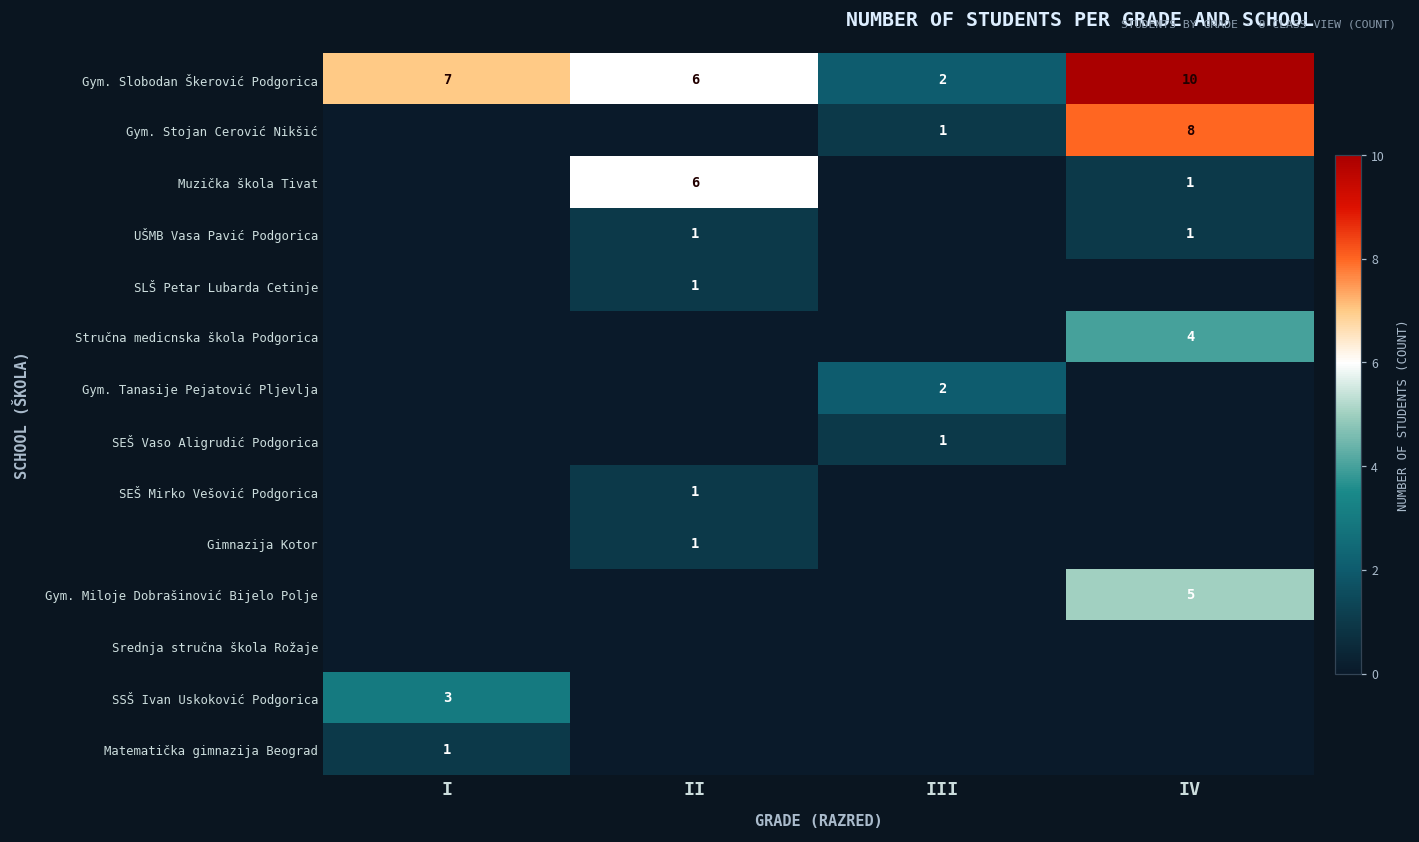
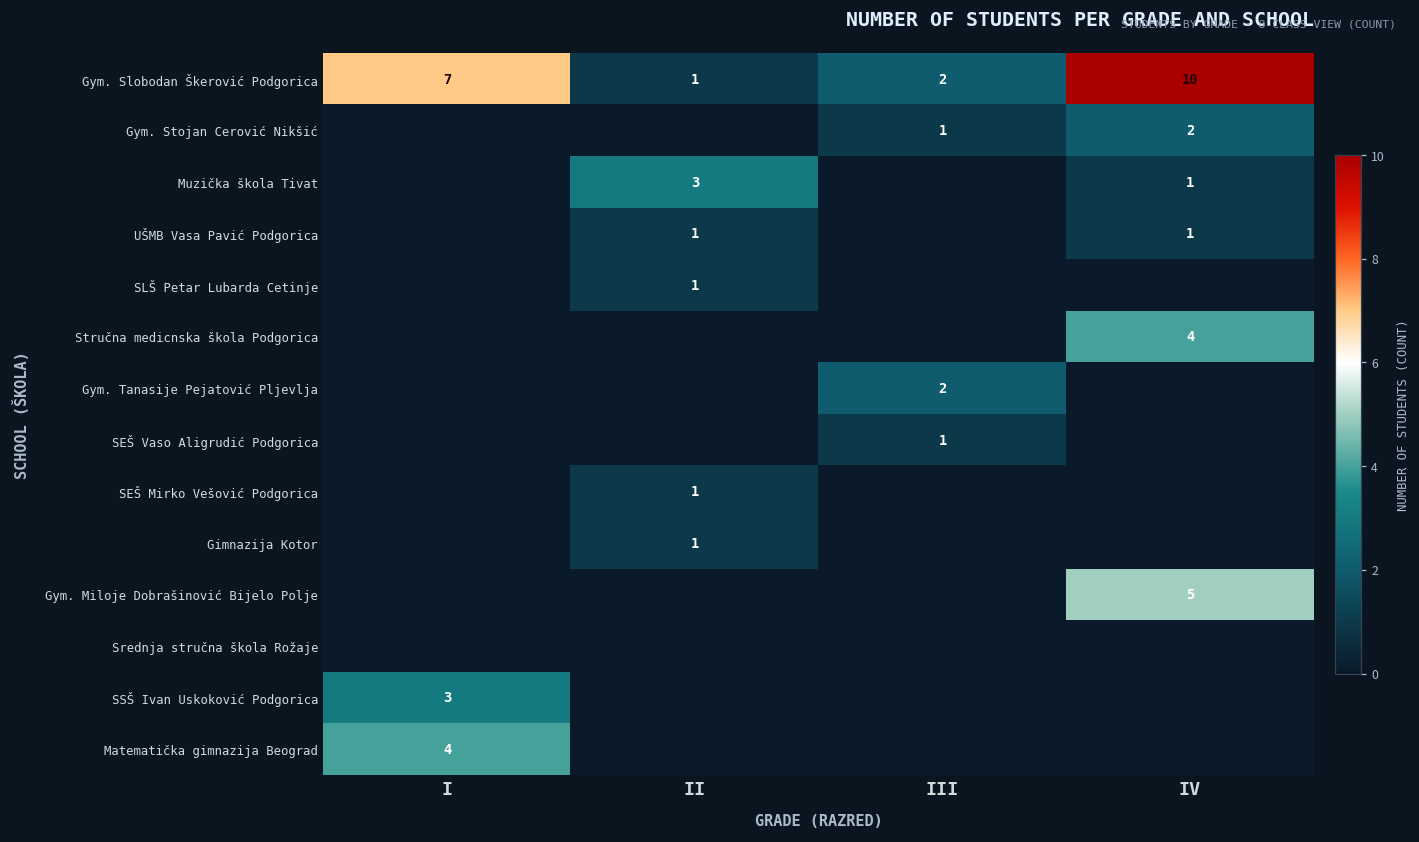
Gym. Slobodan Škerović Podgorica, II: 6 -> 1
Gym. Stojan Cerović Nikšić, IV: 8 -> 2
Muzička škola Tivat, II: 6 -> 3
Matematička gimnazija Beograd, I: 1 -> 4
